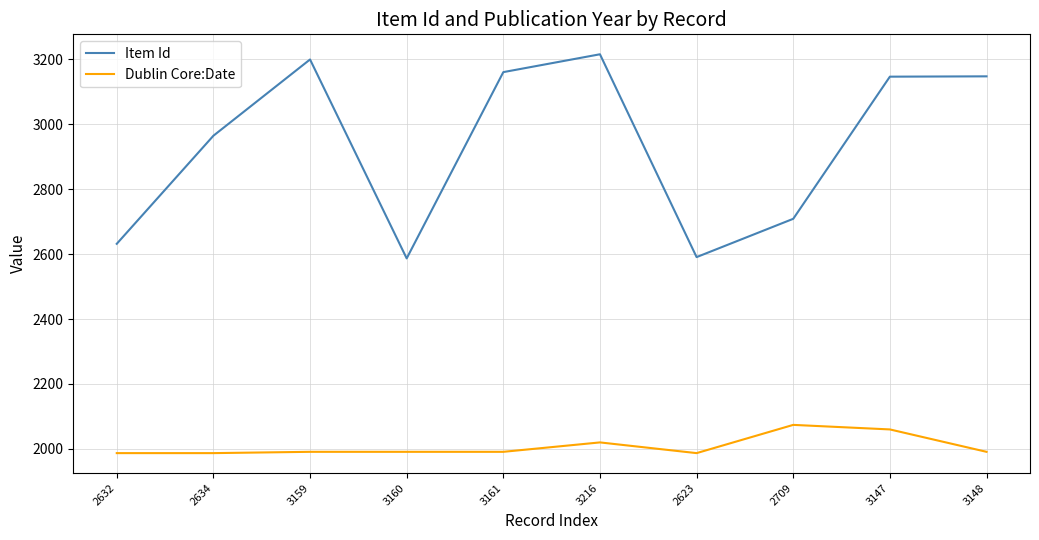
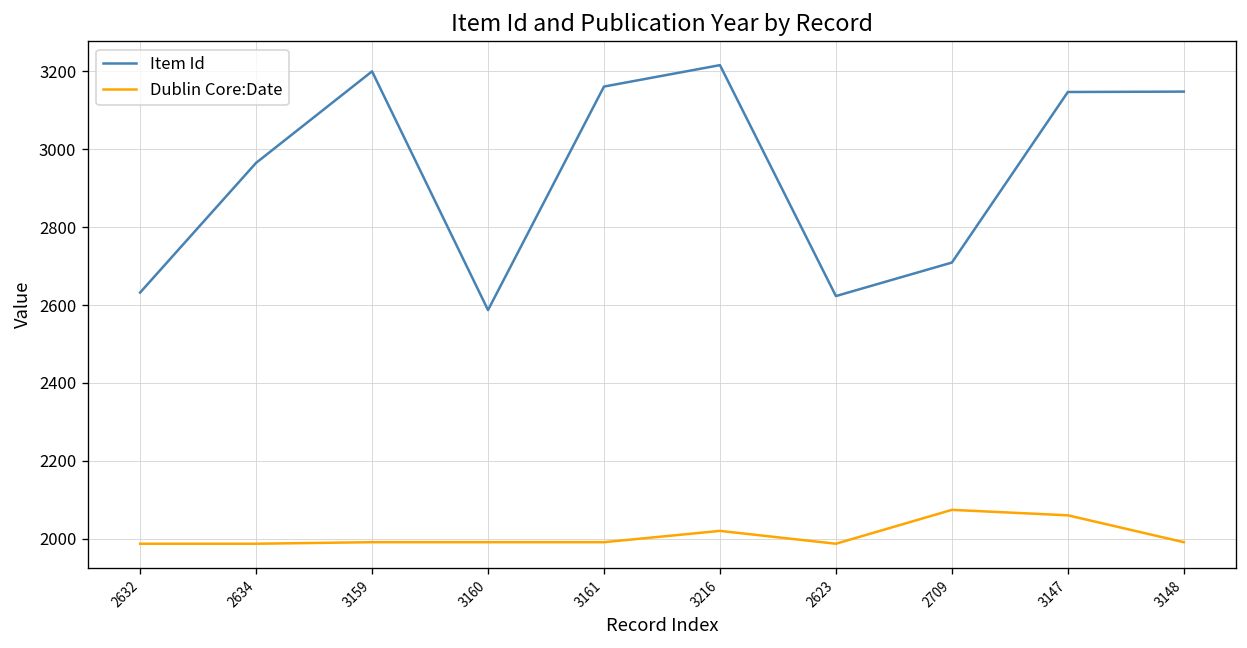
Item Id, 2623: 2590 -> 2620
